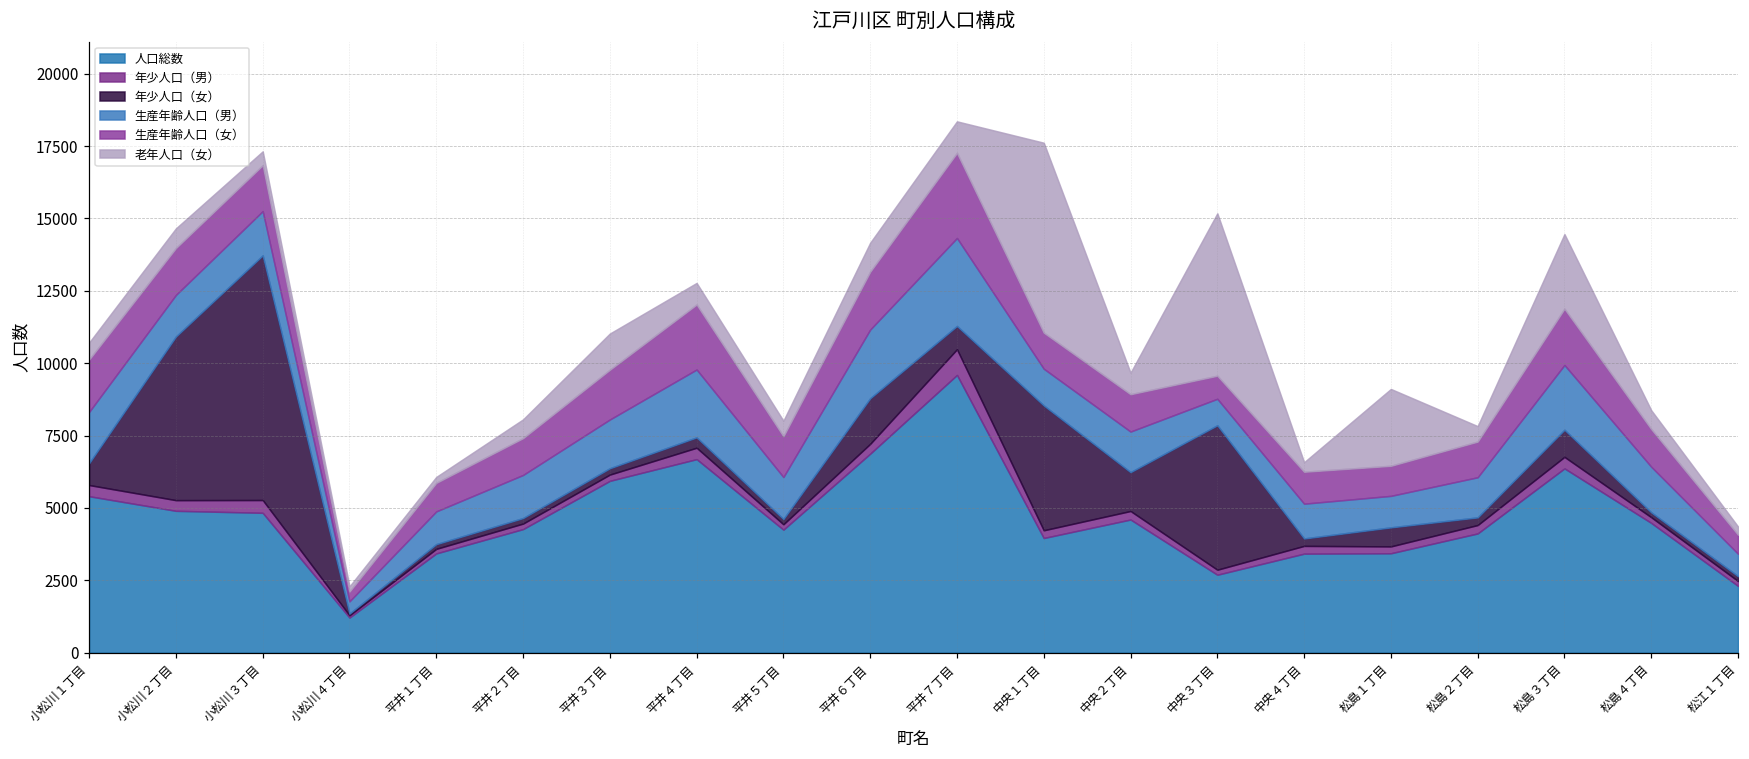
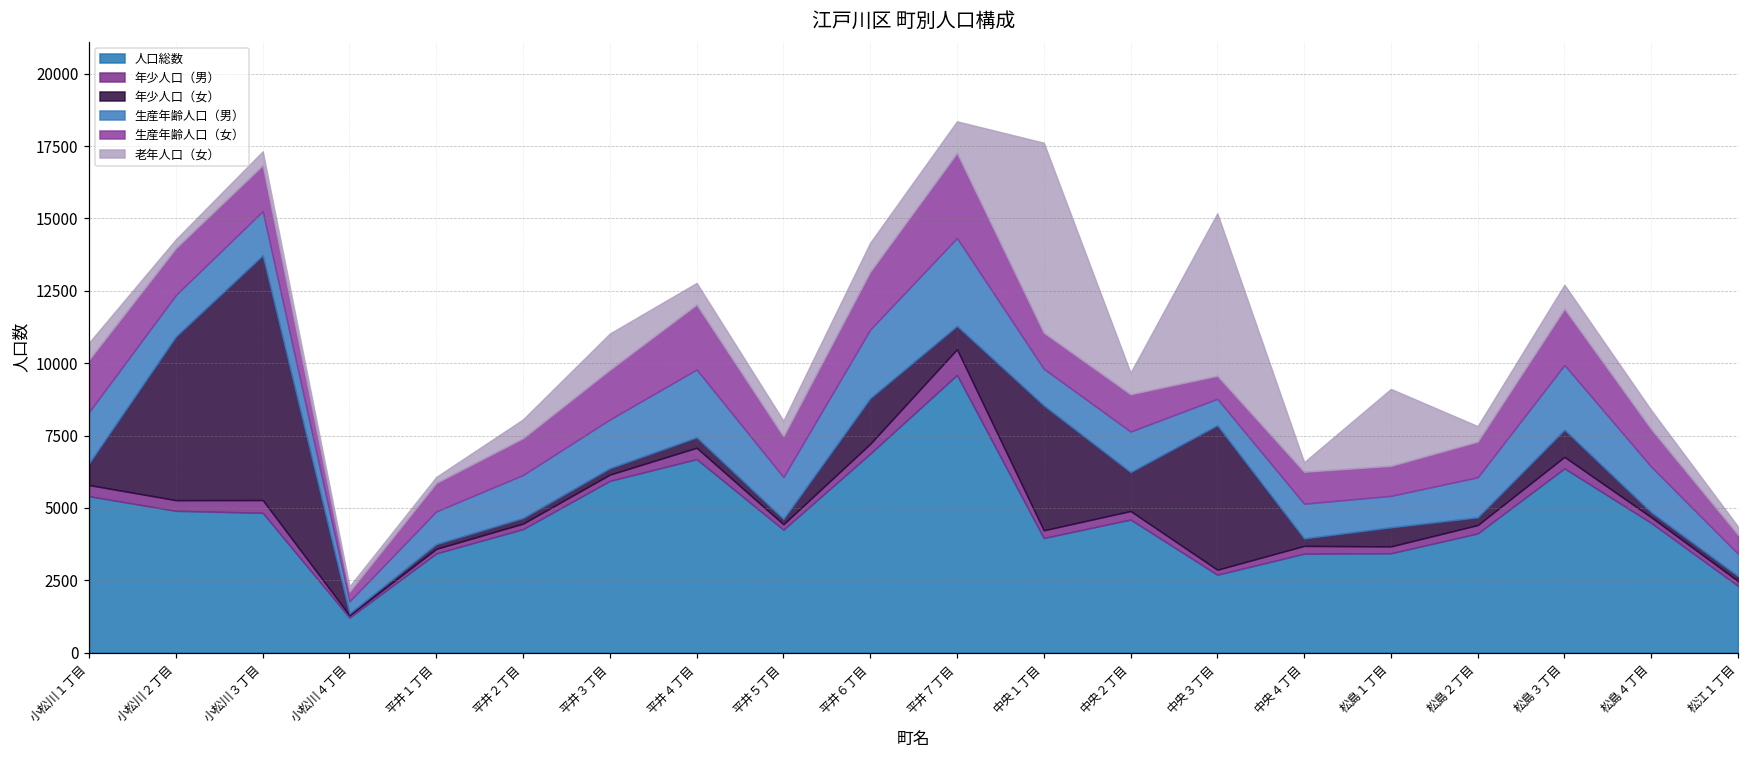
老年人口（女）, 小松川２丁目: 700 -> 300
老年人口（女）, 松島３丁目: 2600 -> 800
